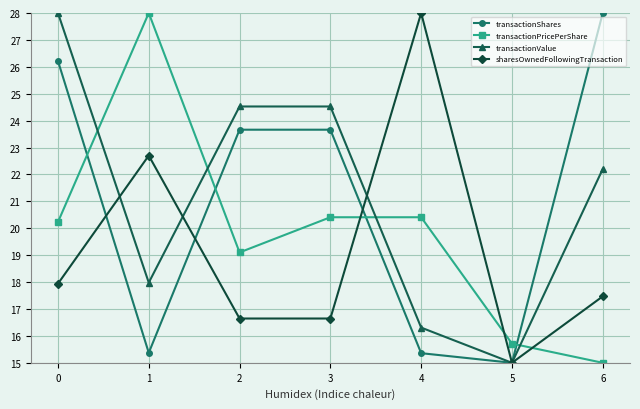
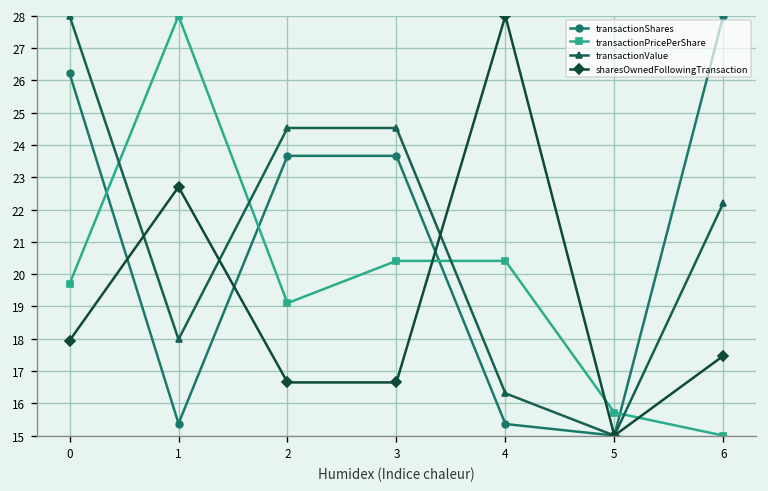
transactionPricePerShare, 0: 20.2 -> 19.7
